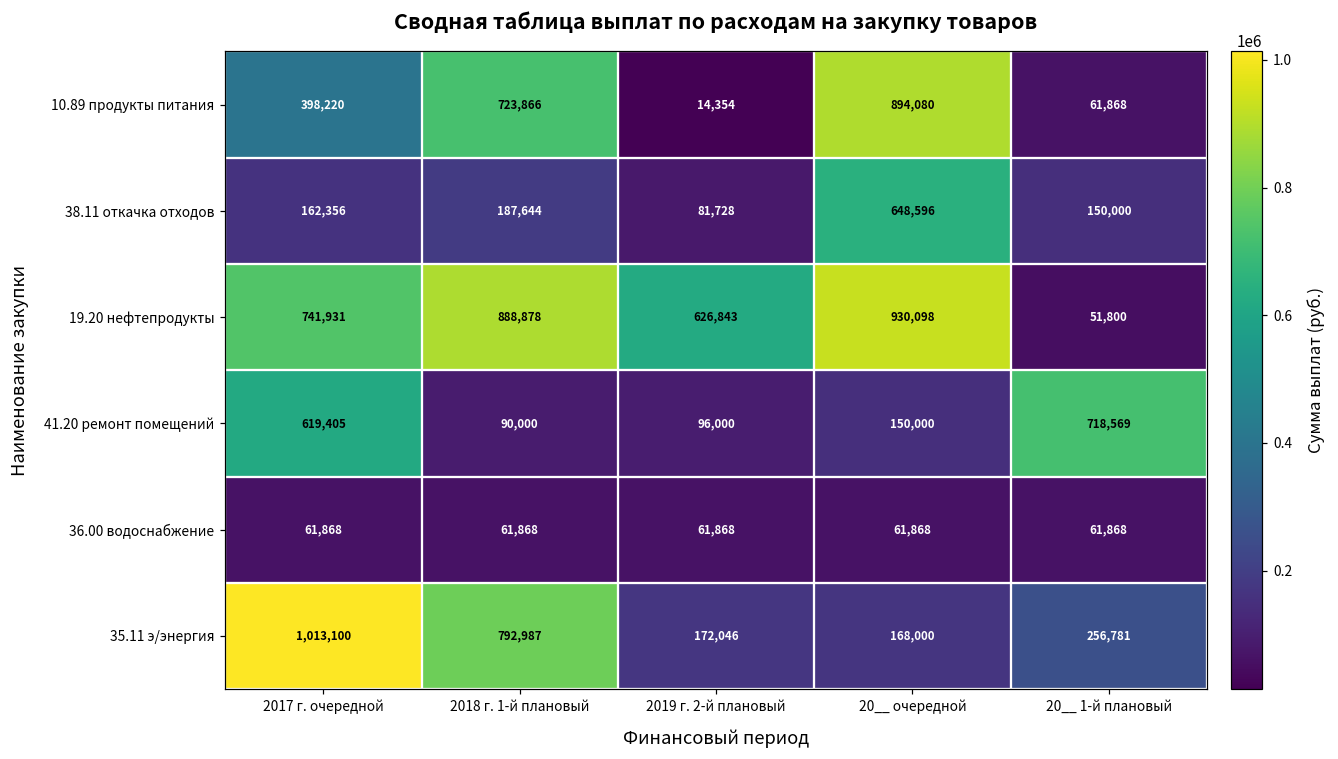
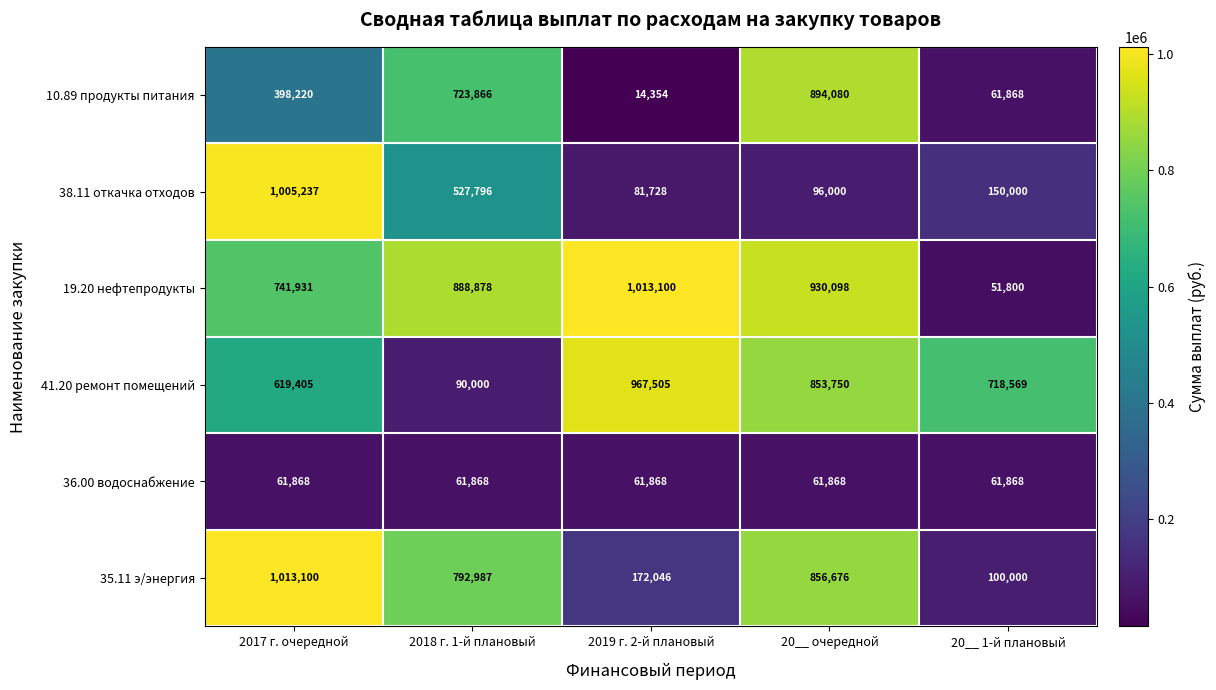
38.11 откачка отходов, 2017 г. очередной: 162,356 -> 1,005,237
38.11 откачка отходов, 2018 г. 1-й плановый: 187,644 -> 527,796
38.11 откачка отходов, 20__ очередной: 648,596 -> 96,000
19.20 нефтепродукты, 2019 г. 2-й плановый: 626,843 -> 1,013,100
41.20 ремонт помещений, 2019 г. 2-й плановый: 96,000 -> 967,505
41.20 ремонт помещений, 20__ очередной: 150,000 -> 853,750
35.11 э/энергия, 20__ очередной: 168,000 -> 856,676
35.11 э/энергия, 20__ 1-й плановый: 256,781 -> 100,000
